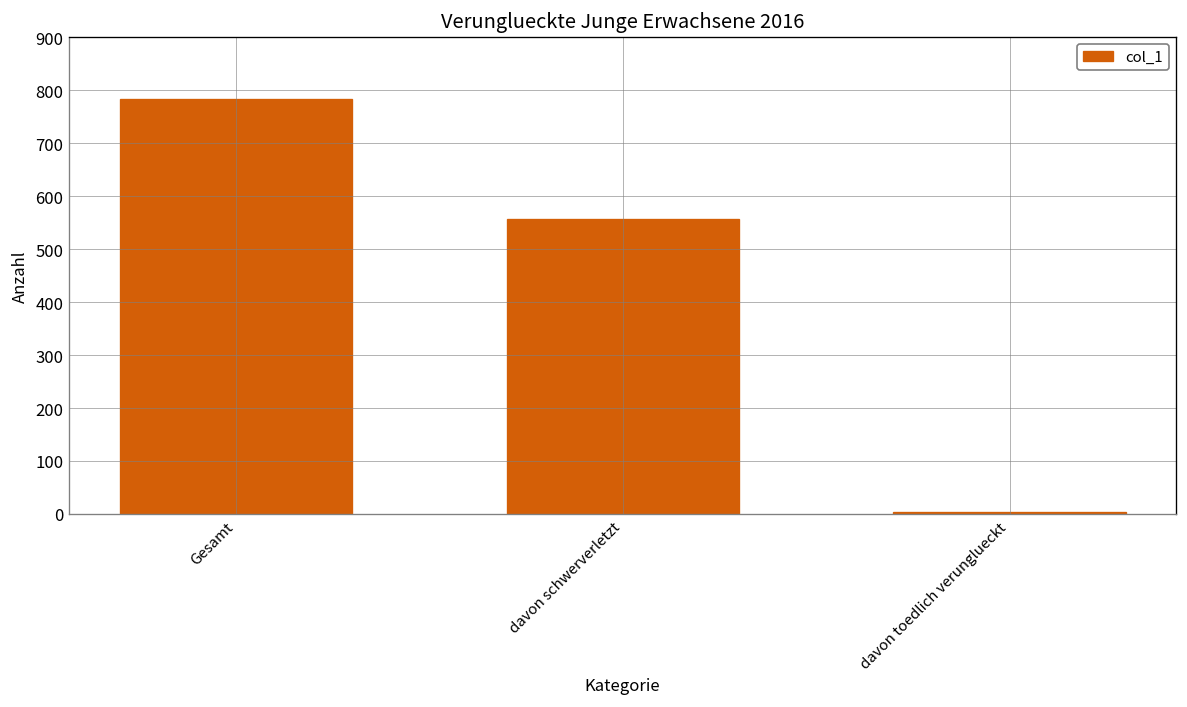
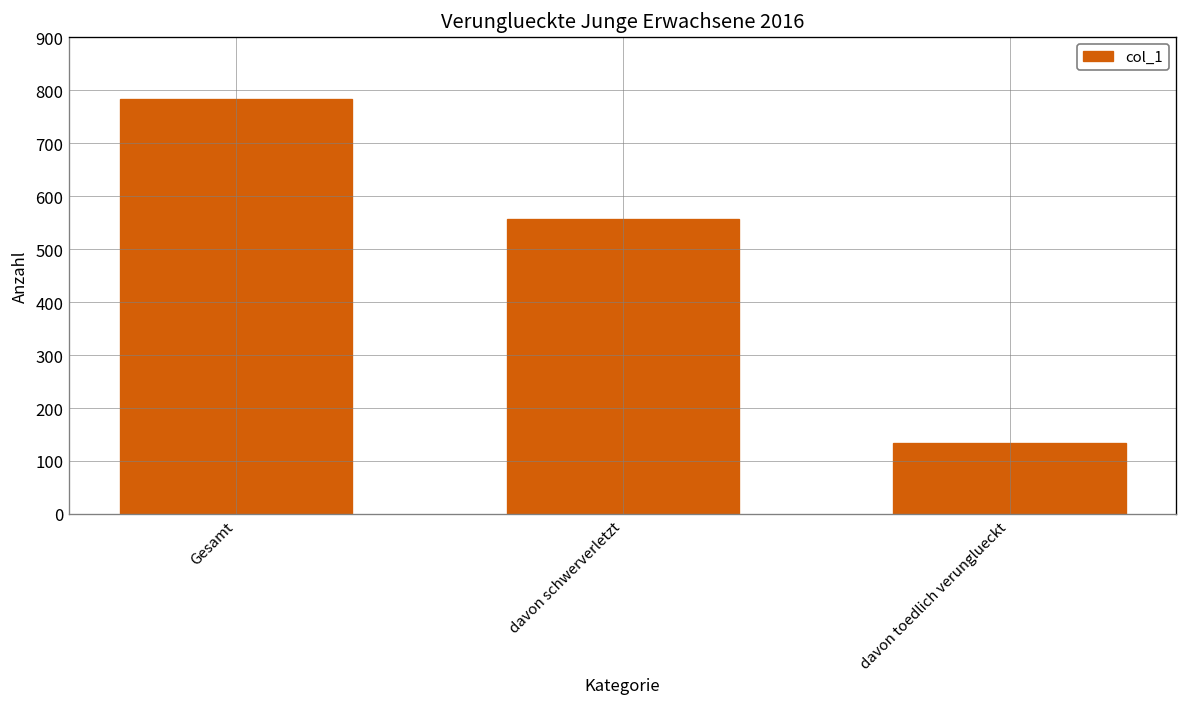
davon toedlich verunglueckt: 0 -> 130
